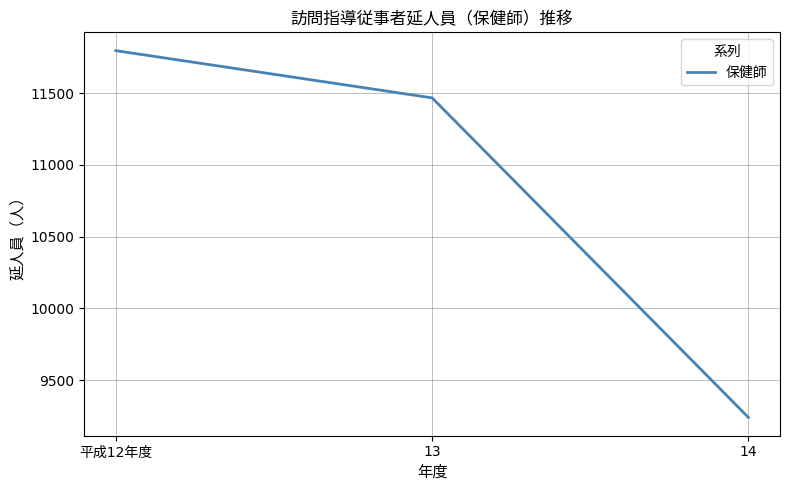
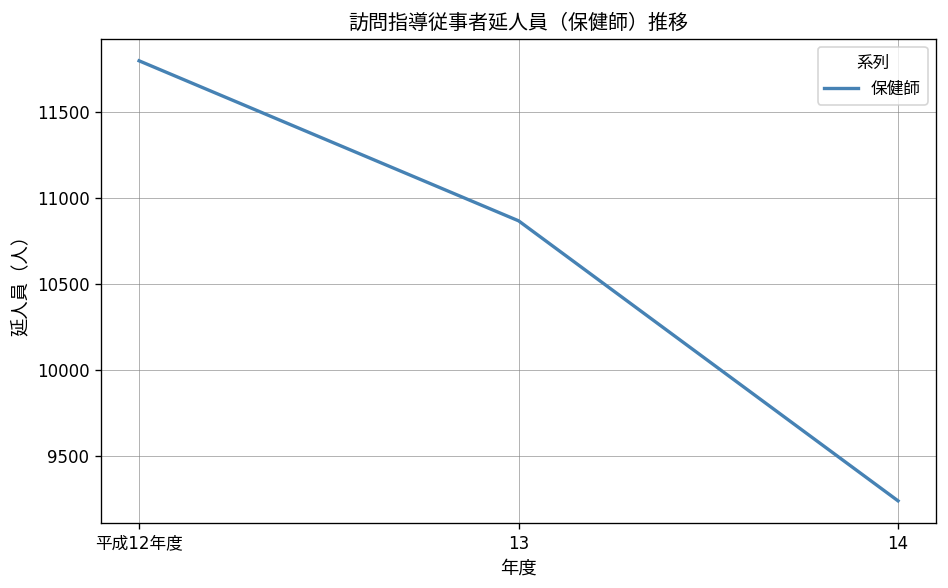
13: 11470 -> 10870
